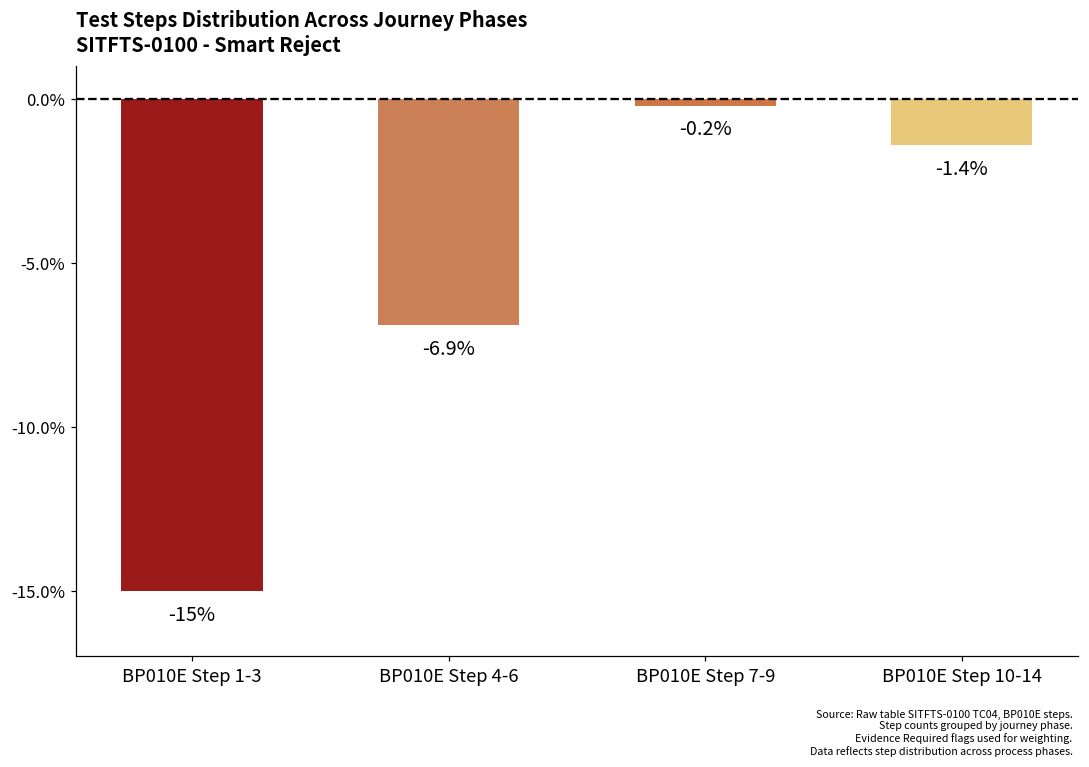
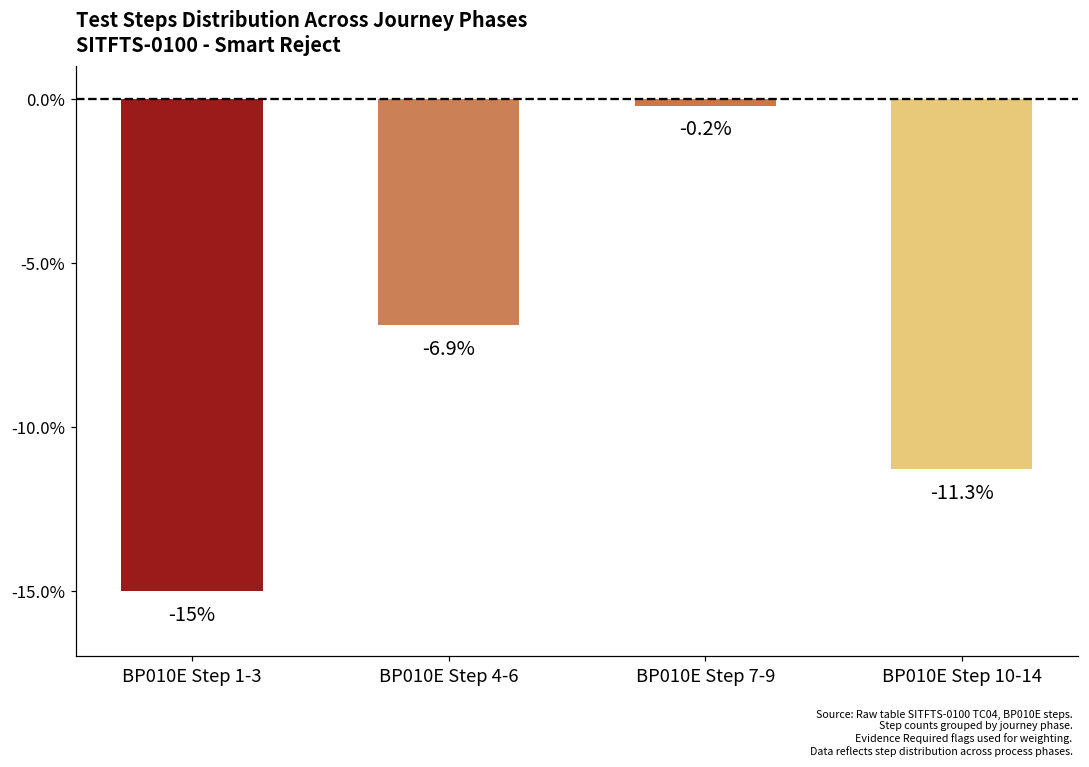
BP010E Step 10-14: -1.4% -> -11.3%
